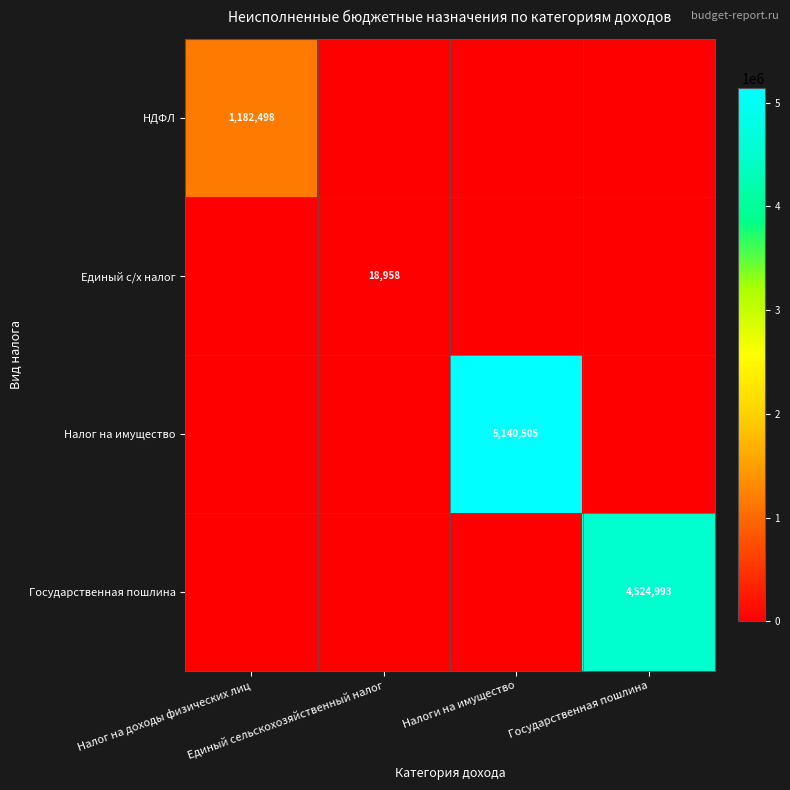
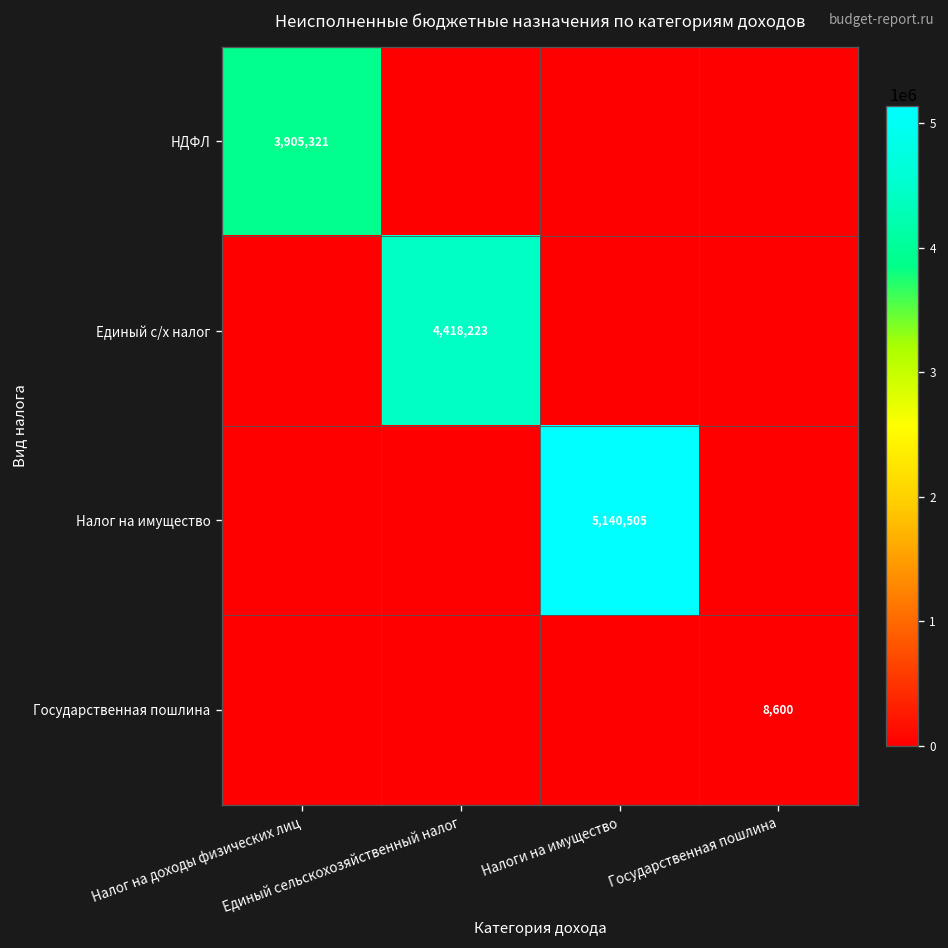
НДФЛ, Налог на доходы физических лиц: 1,182,498 -> 3,905,321
Единый с/х налог, Единый сельскохозяйственный налог: 18,958 -> 4,418,223
Государственная пошлина, Государственная пошлина: 4,524,993 -> 8,600
